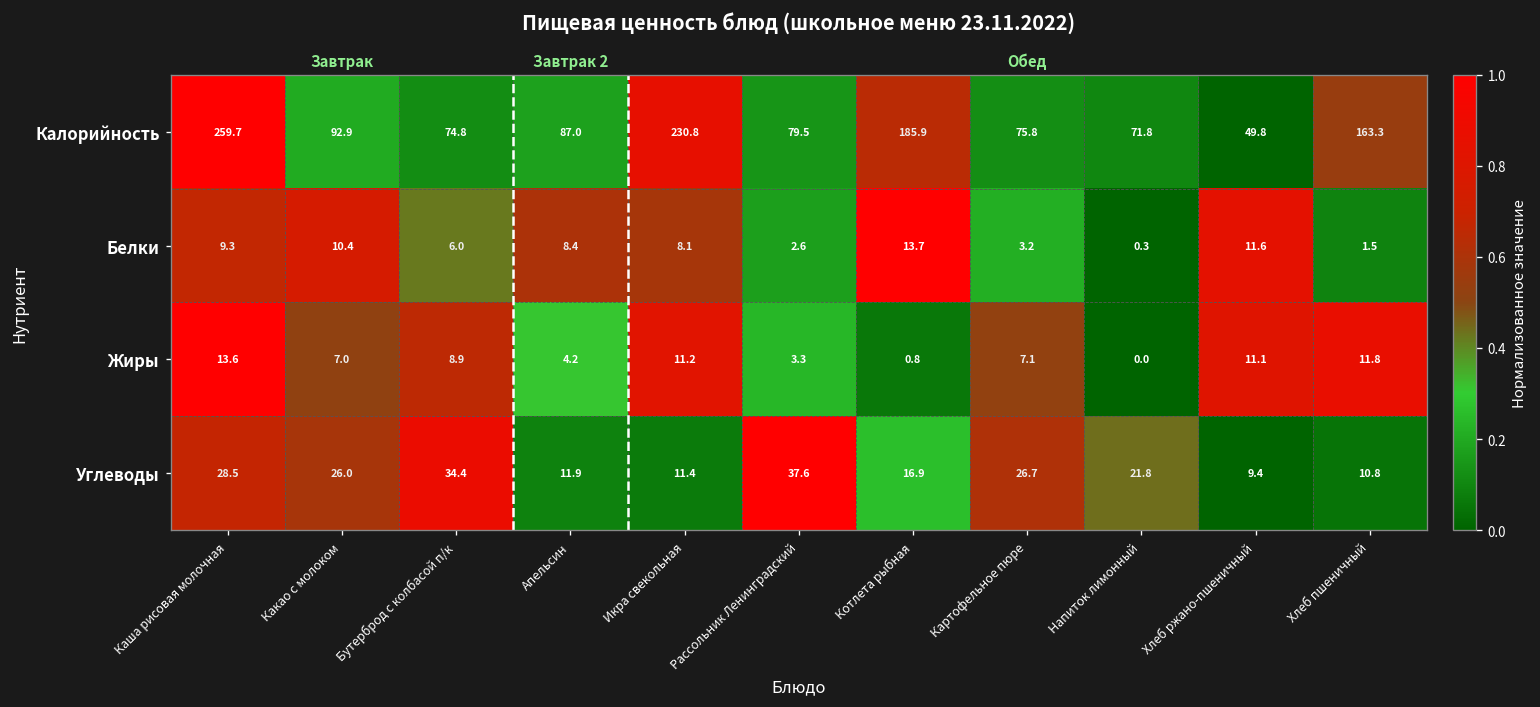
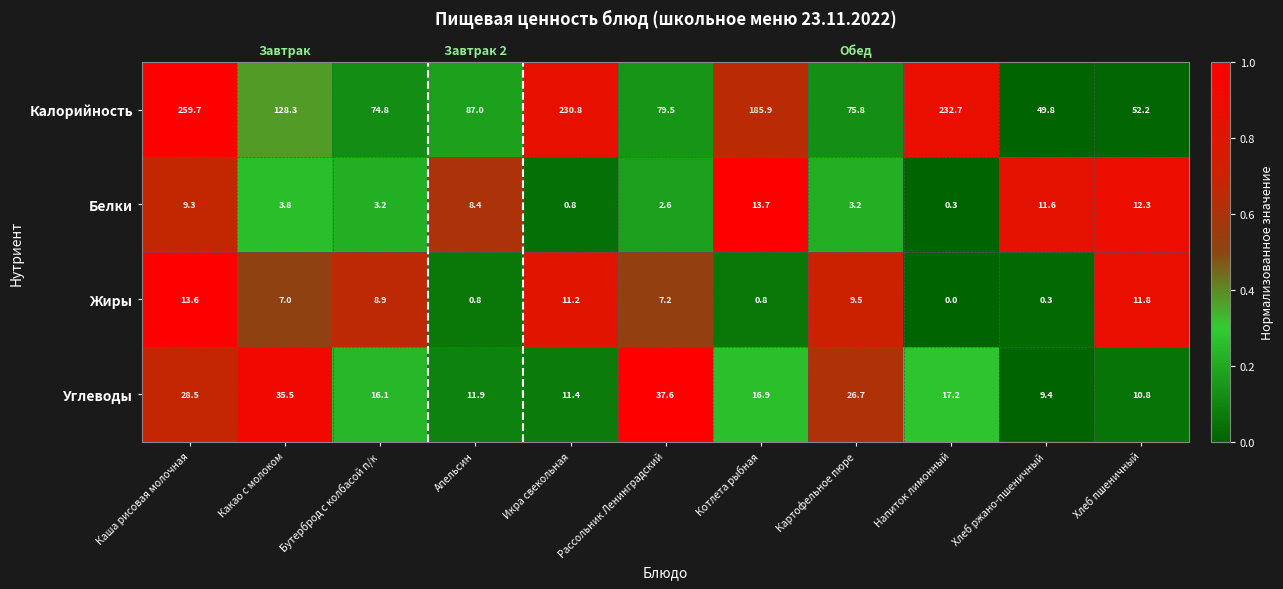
Калорийность, Какао с молоком: 92.9 -> 128.3
Калорийность, Напиток лимонный: 71.8 -> 232.7
Калорийность, Хлеб пшеничный: 163.3 -> 52.2
Белки, Какао с молоком: 10.4 -> 3.8
Белки, Бутерброд с колбасой п/к: 6.0 -> 3.2
Белки, Икра свекольная: 8.1 -> 0.8
Белки, Хлеб пшеничный: 1.5 -> 12.3
Жиры, Апельсин: 4.2 -> 0.8
Жиры, Рассольник Ленинградский: 3.3 -> 7.2
Жиры, Картофельное пюре: 7.1 -> 9.5
Жиры, Хлеб ржано-пшеничный: 11.1 -> 0.3
Углеводы, Какао с молоком: 26.0 -> 35.5
Углеводы, Бутерброд с колбасой п/к: 34.4 -> 16.1
Углеводы, Напиток лимонный: 21.8 -> 17.2
